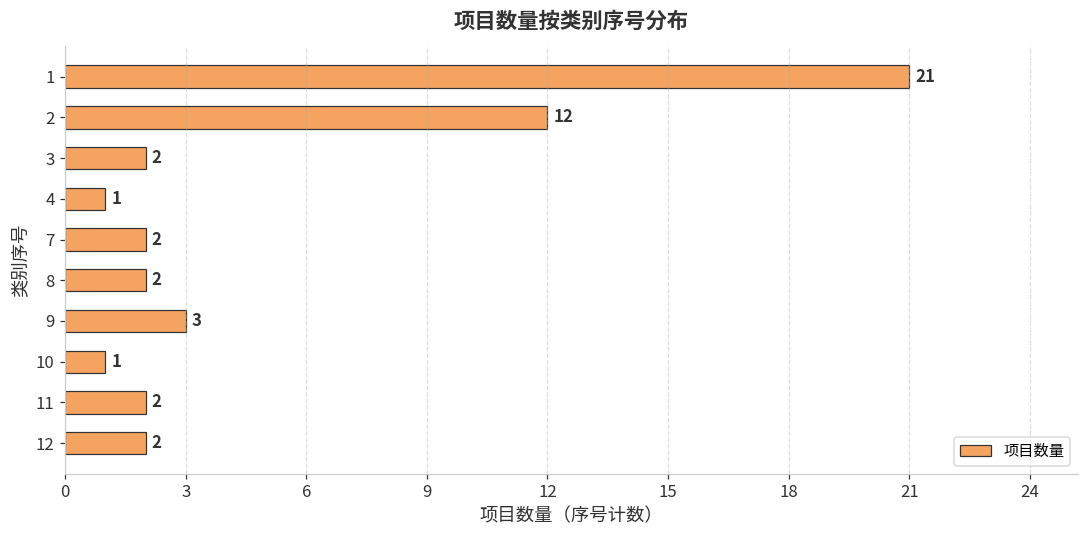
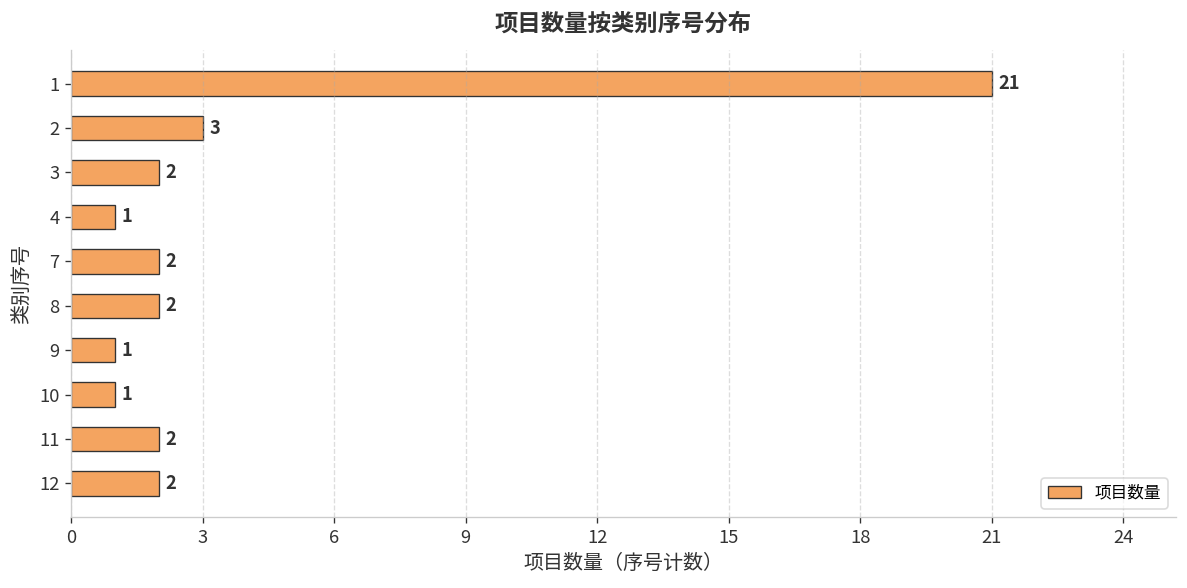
2: 12 -> 3
9: 3 -> 1
